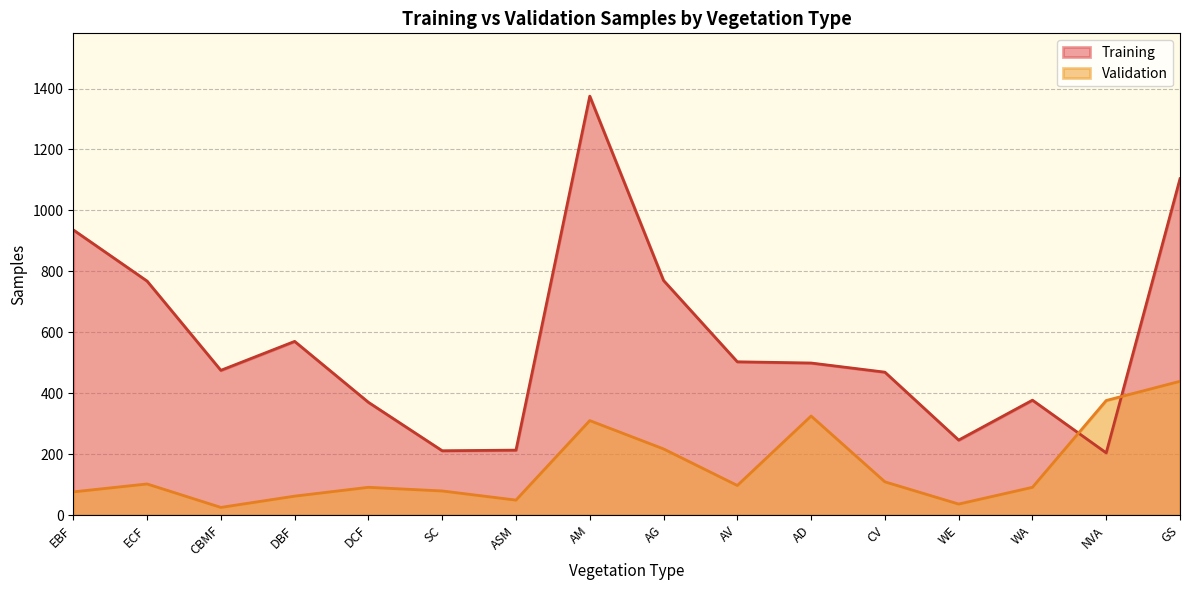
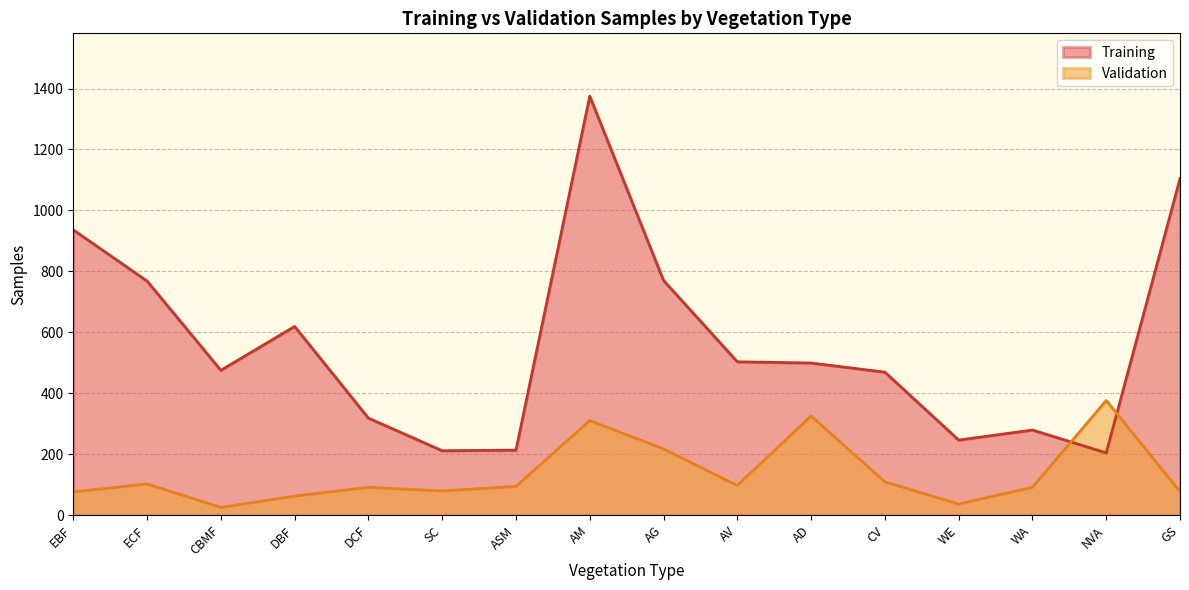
Training, DBF: 570 -> 620
Training, DCF: 370 -> 320
Validation, ASM: 50 -> 90
Training, WA: 380 -> 280
Validation, GS: 440 -> 80
